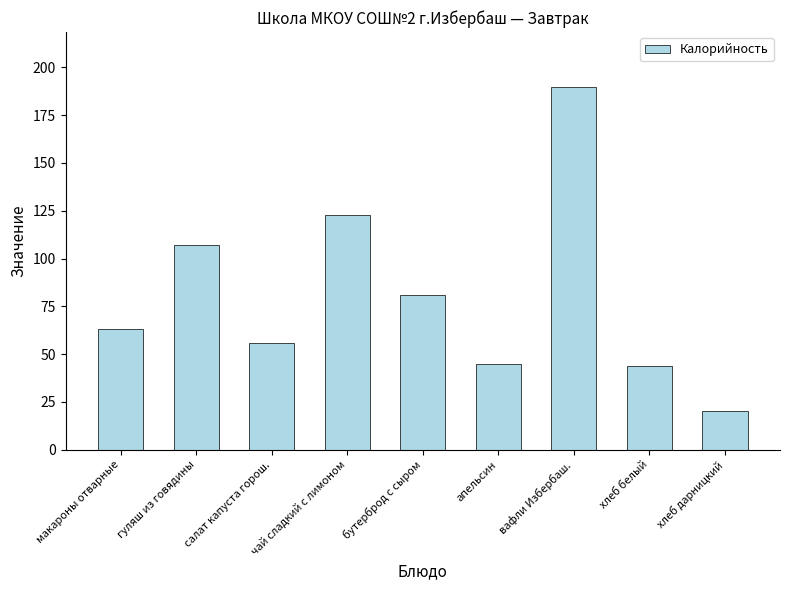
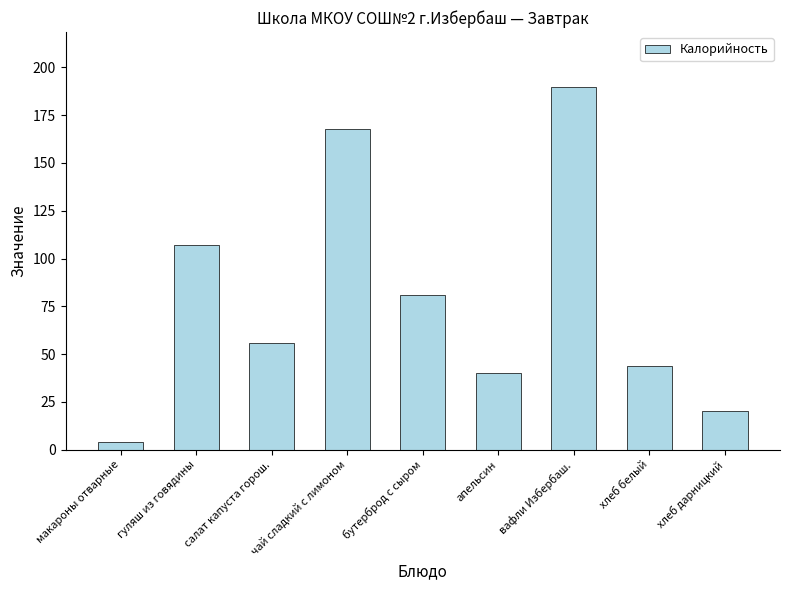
макароны отварные: 63 -> 4
чай сладкий с лимоном: 123 -> 168
апельсин: 45 -> 40
